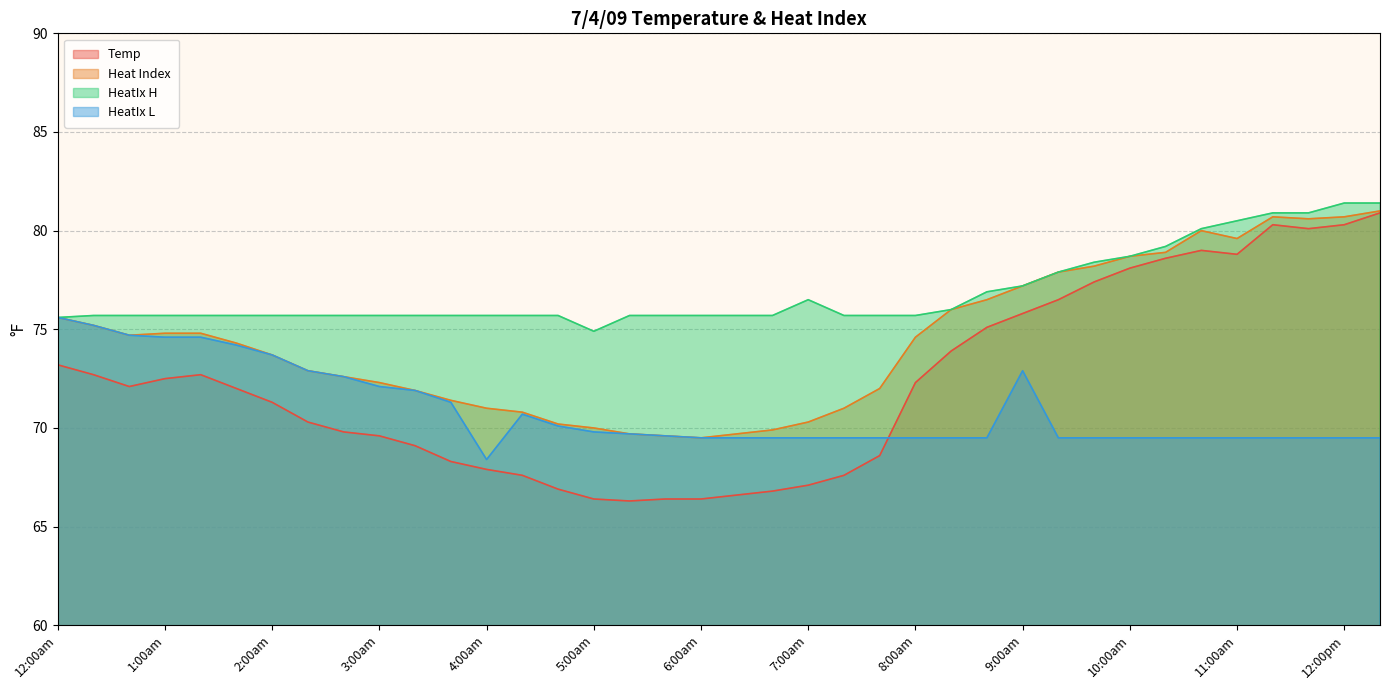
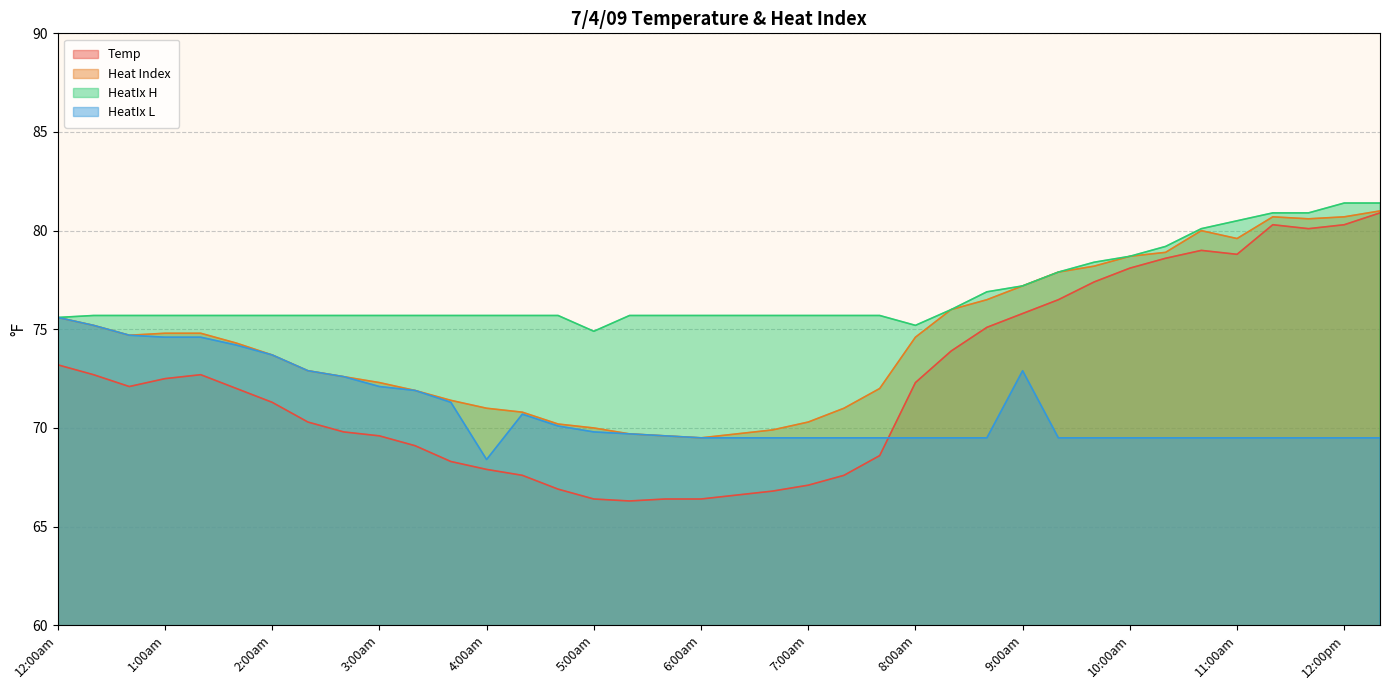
HeatIx H, 7:00am: 76.5 -> 75.7
HeatIx H, 8:00am: 75.7 -> 75.2
